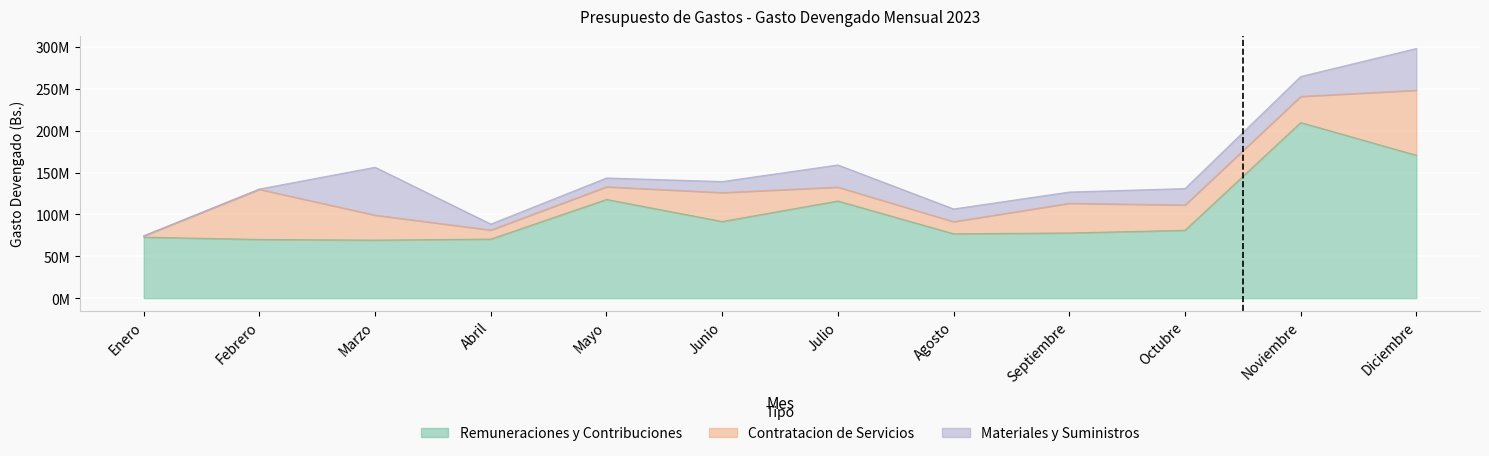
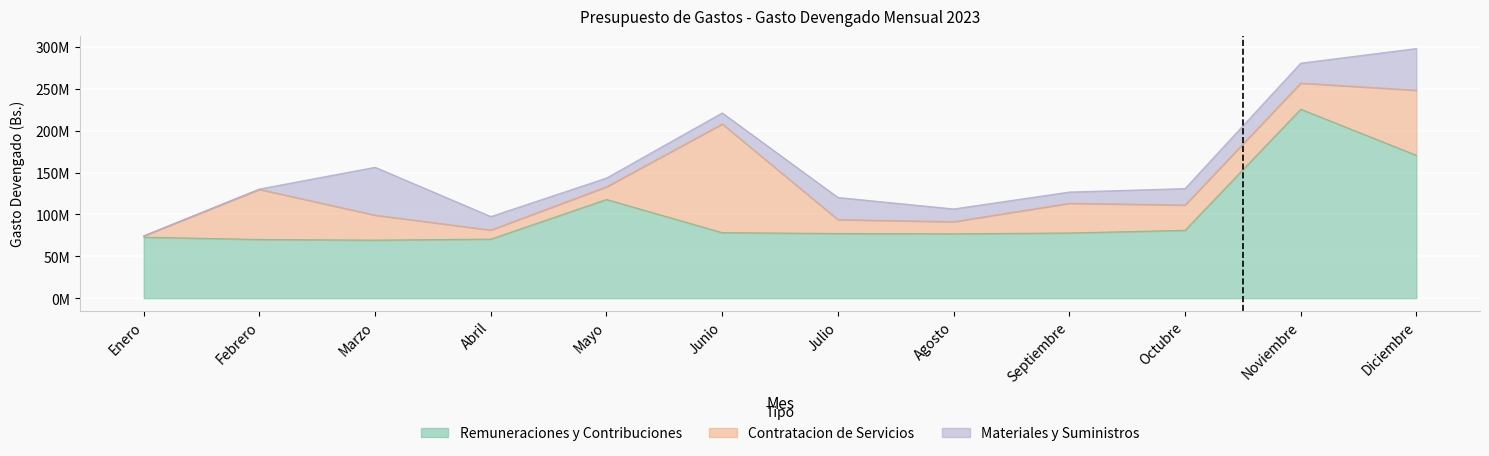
Materiales y Suministros, Abril: 10000000 -> 20000000
Remuneraciones y Contribuciones, Junio: 90000000 -> 80000000
Contratacion de Servicios, Junio: 30000000 -> 130000000
Remuneraciones y Contribuciones, Julio: 120000000 -> 80000000
Remuneraciones y Contribuciones, Noviembre: 210000000 -> 230000000
